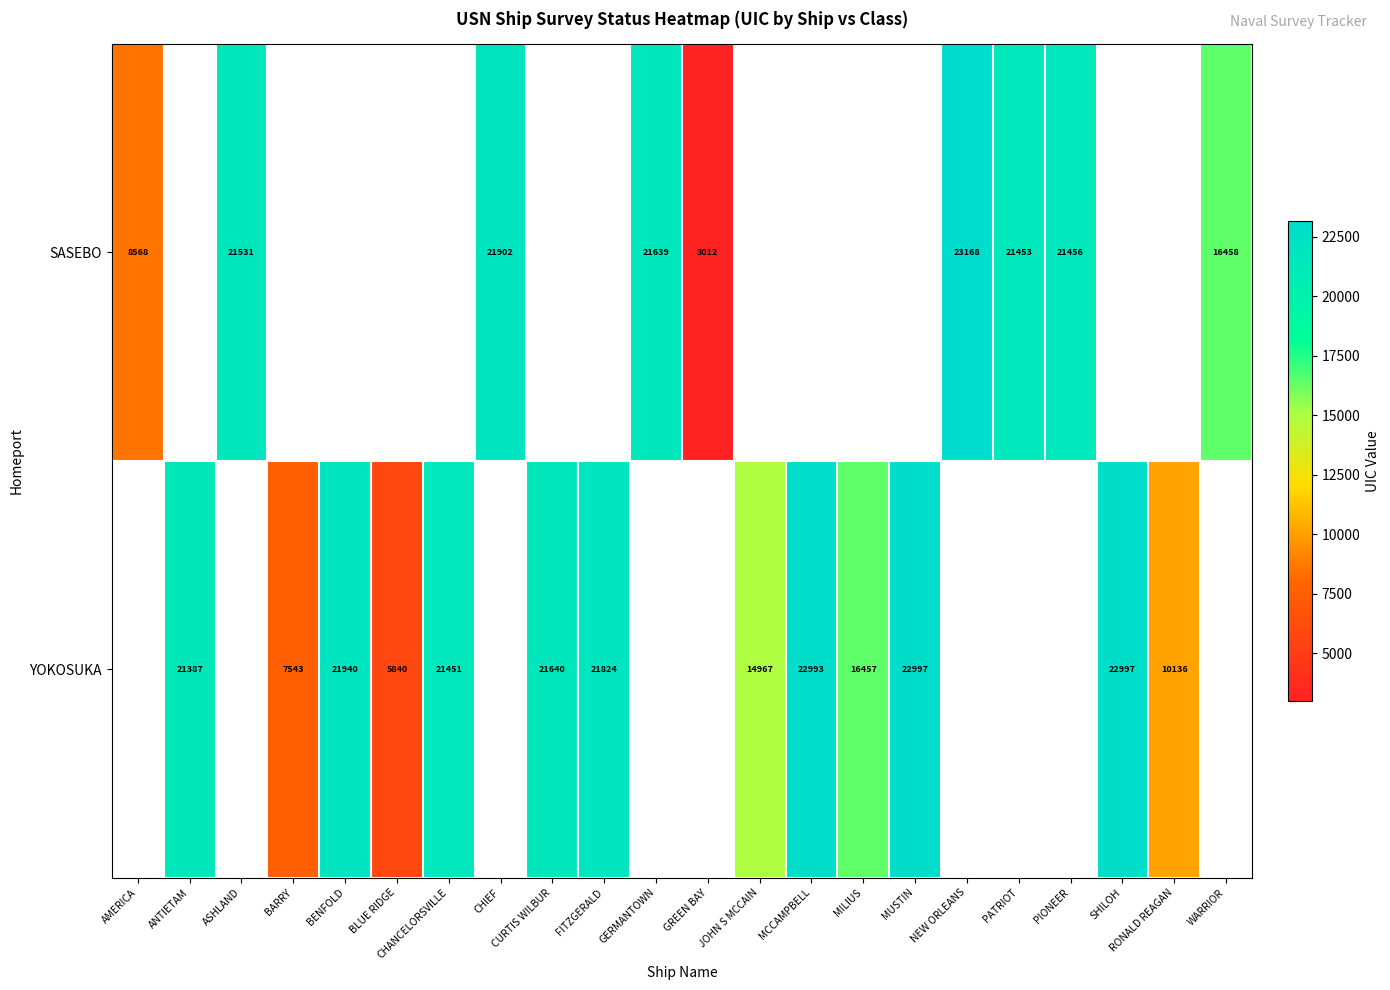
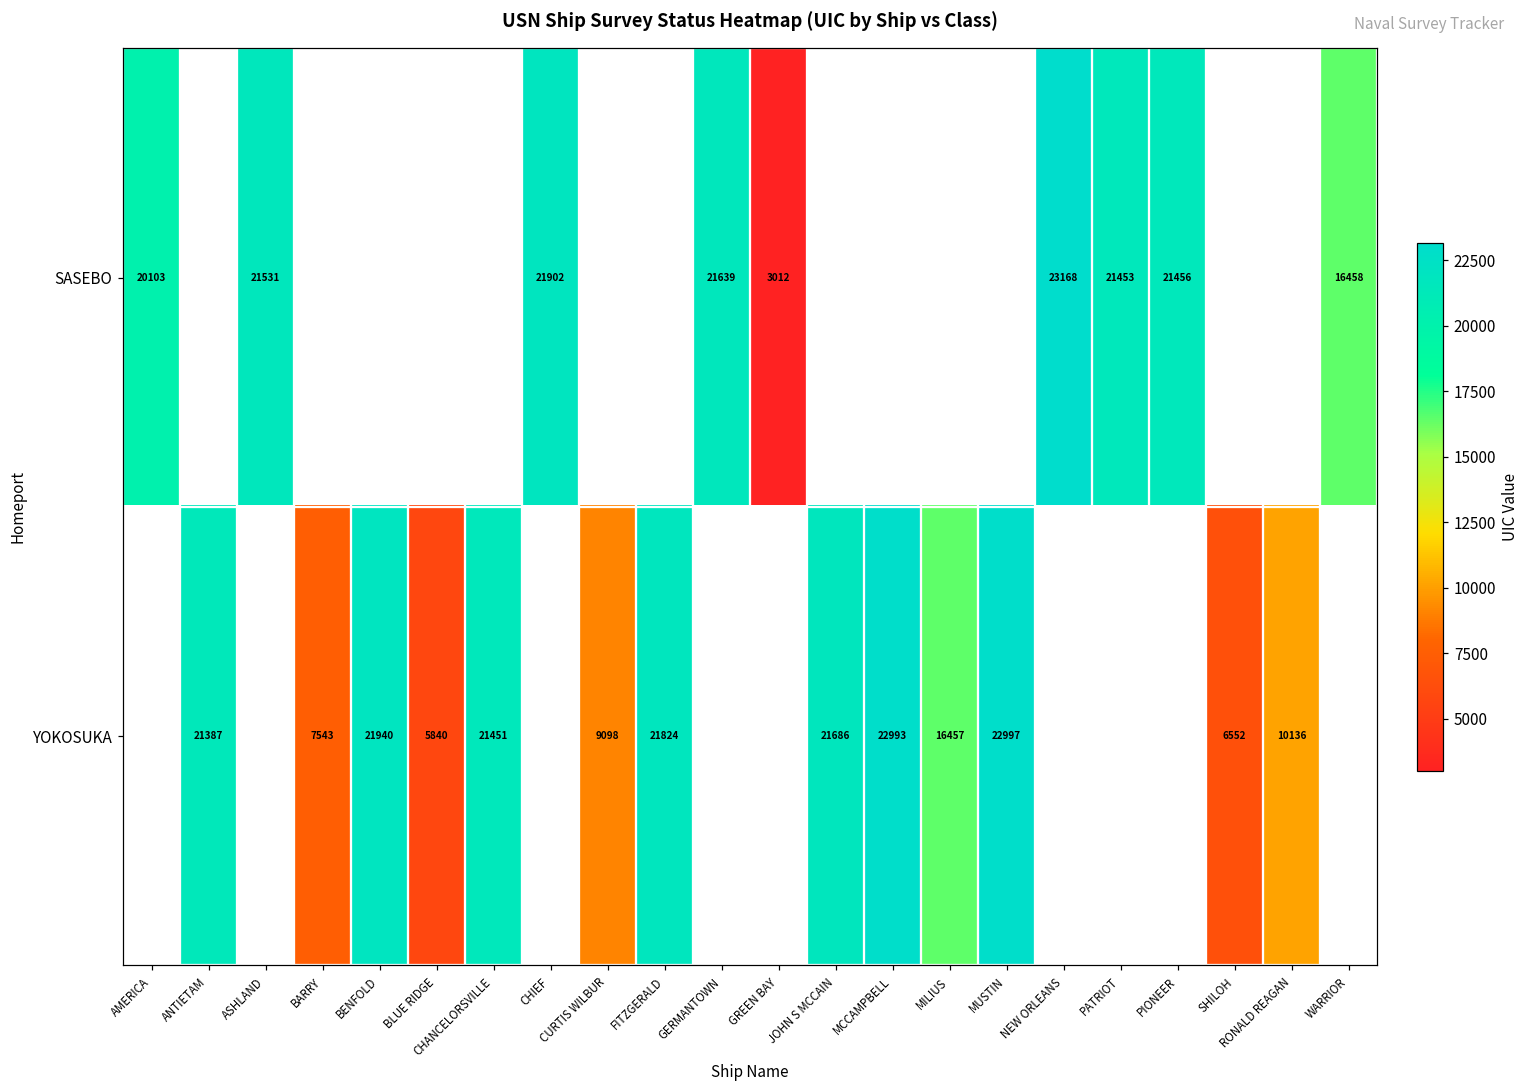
SASEBO, AMERICA: 8568 -> 20103
YOKOSUKA, CURTIS WILBUR: 21640 -> 9098
YOKOSUKA, JOHN S MCCAIN: 14967 -> 21686
YOKOSUKA, SHILOH: 22997 -> 6552
